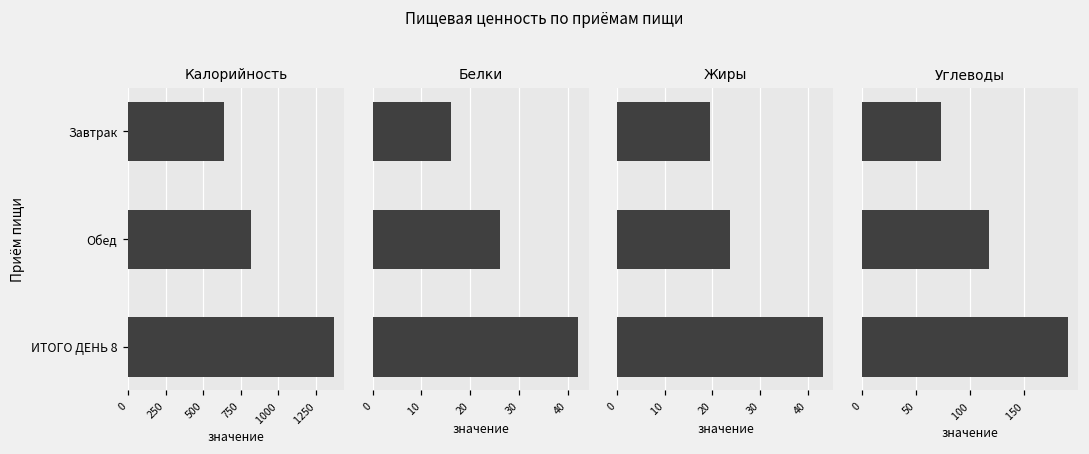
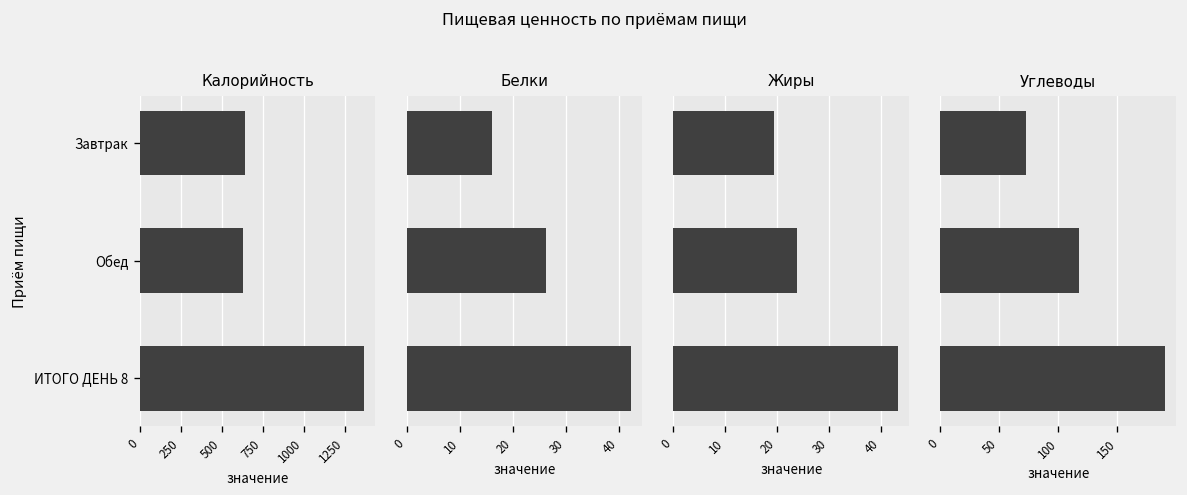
Калорийность, Обед: 820 -> 630
